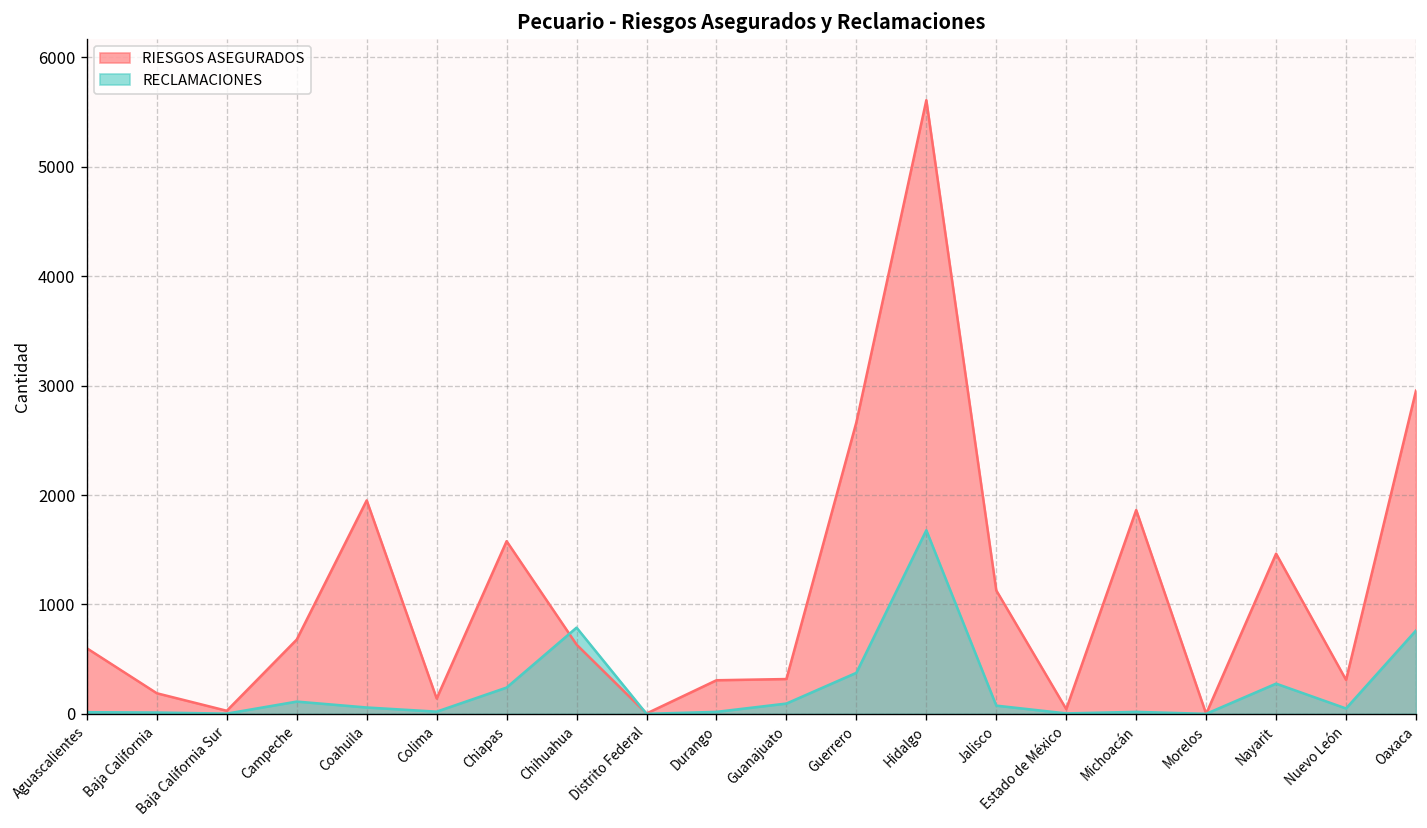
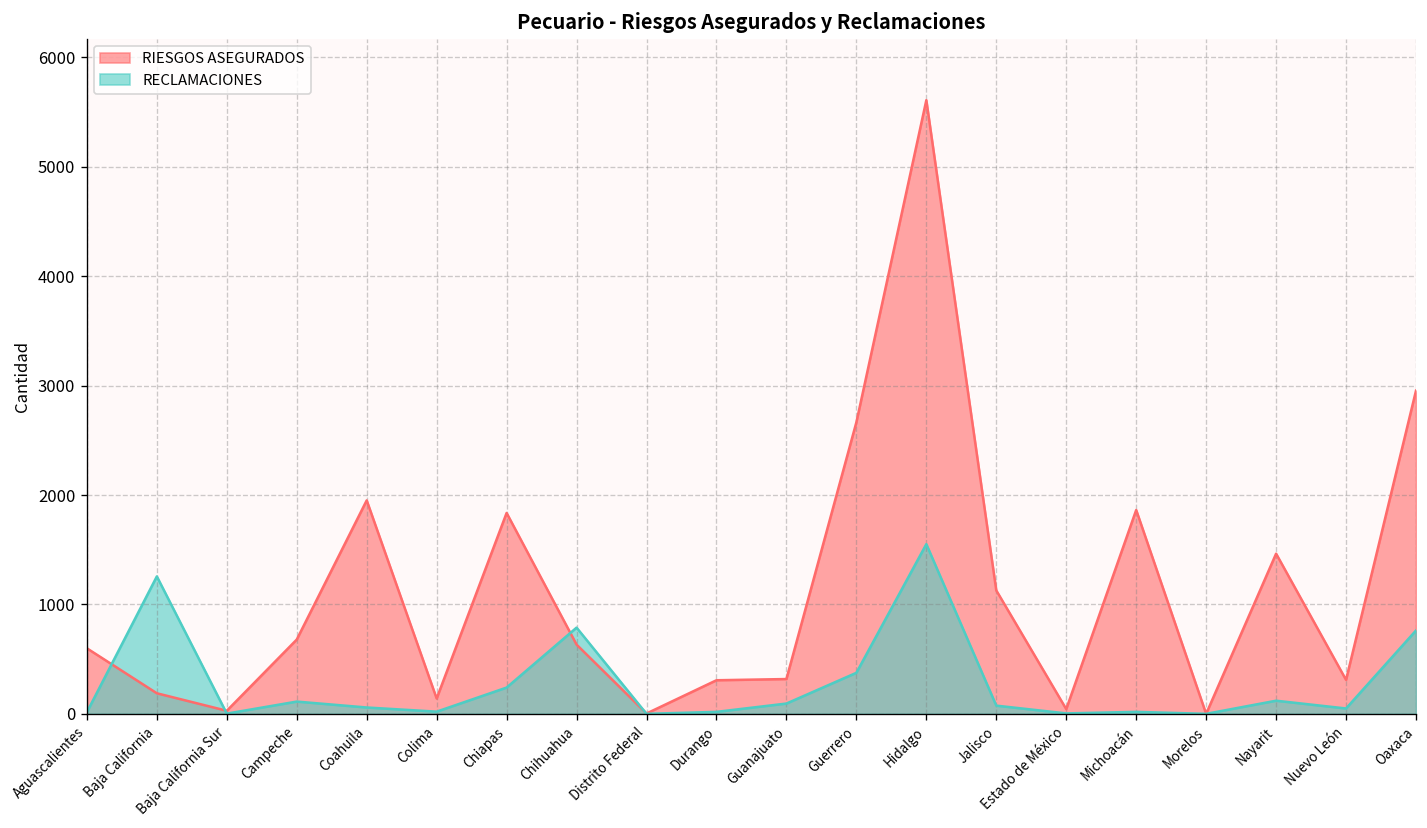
RECLAMACIONES, Baja California: 0 -> 1300
RIESGOS ASEGURADOS, Chiapas: 1600 -> 1800
RECLAMACIONES, Hidalgo: 1700 -> 1600
RECLAMACIONES, Nayarit: 300 -> 100
